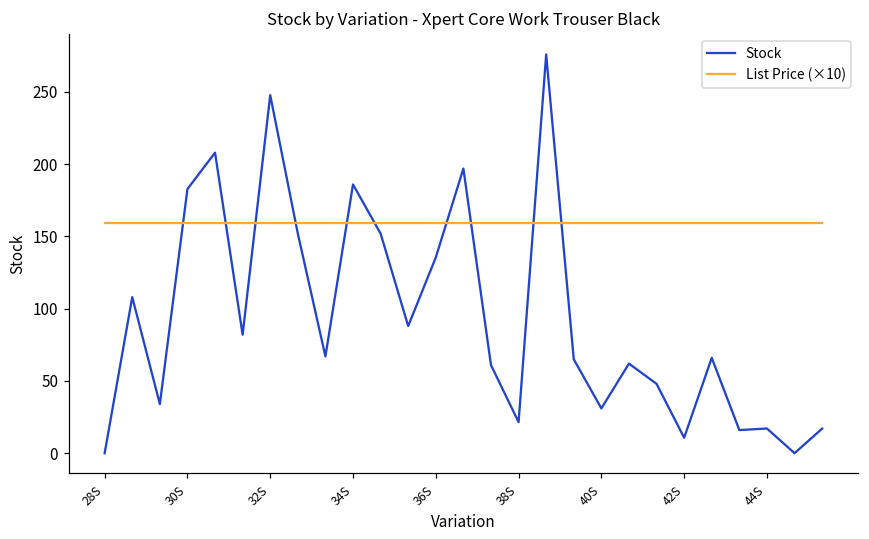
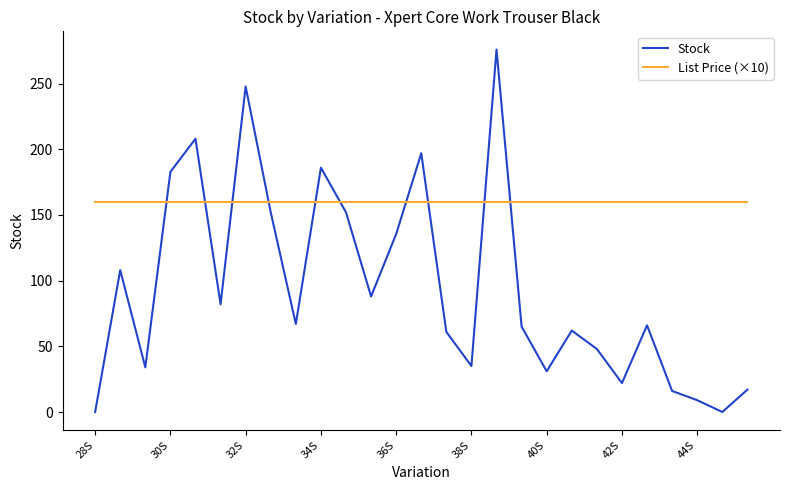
Stock, 38S: 22 -> 35
Stock, 42S: 11 -> 22
Stock, 44S: 17 -> 9
